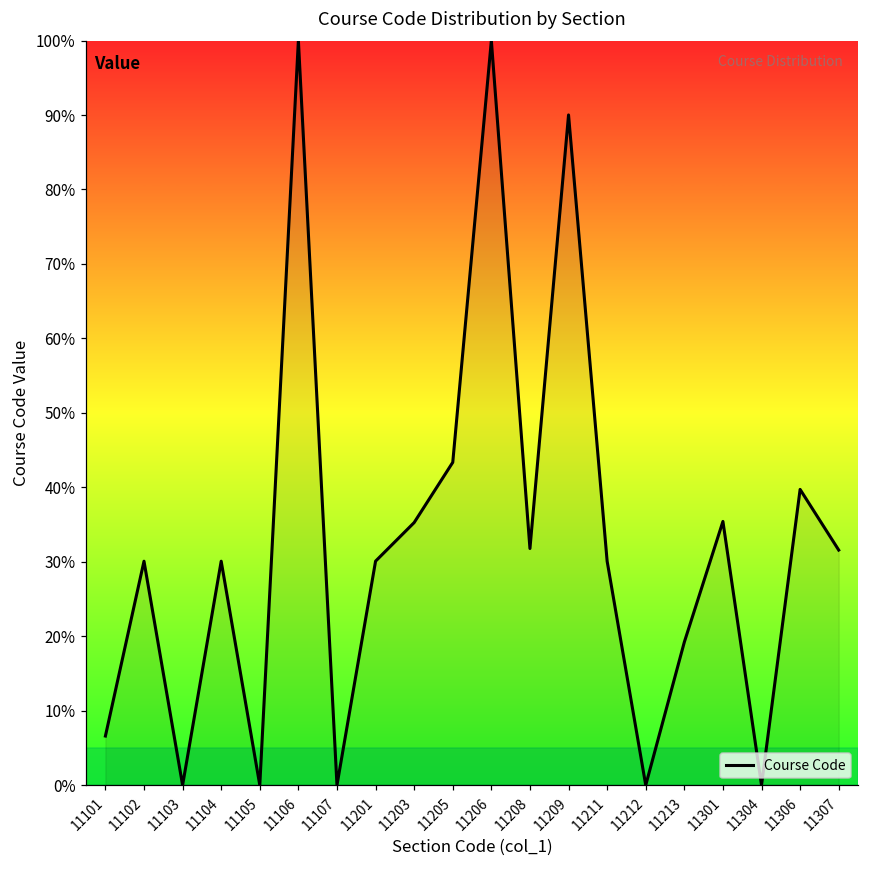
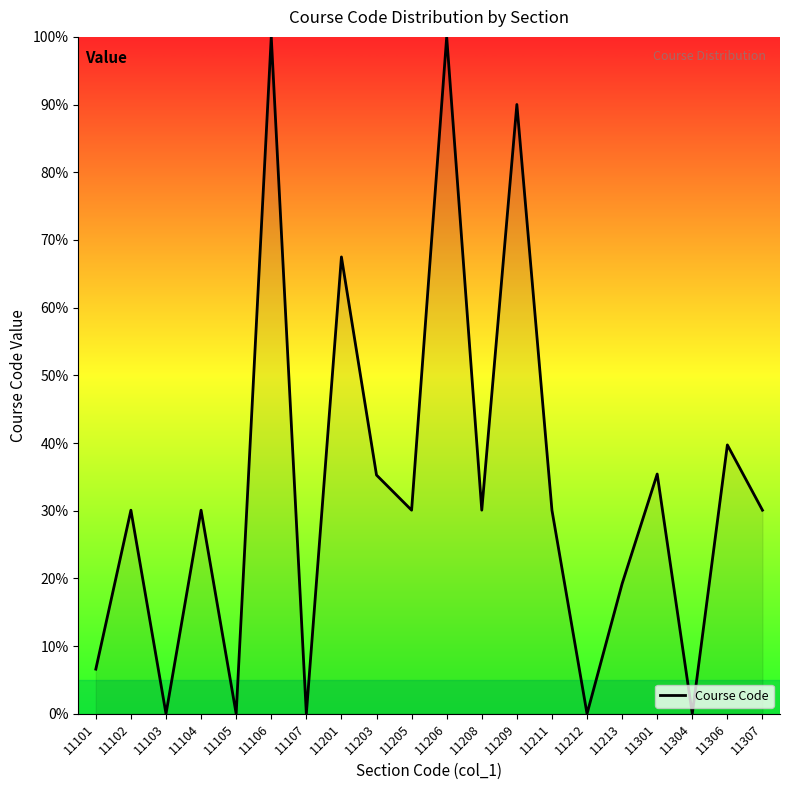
11201: 30% -> 67%
11205: 43% -> 30%
11208: 32% -> 30%
11307: 32% -> 30%
